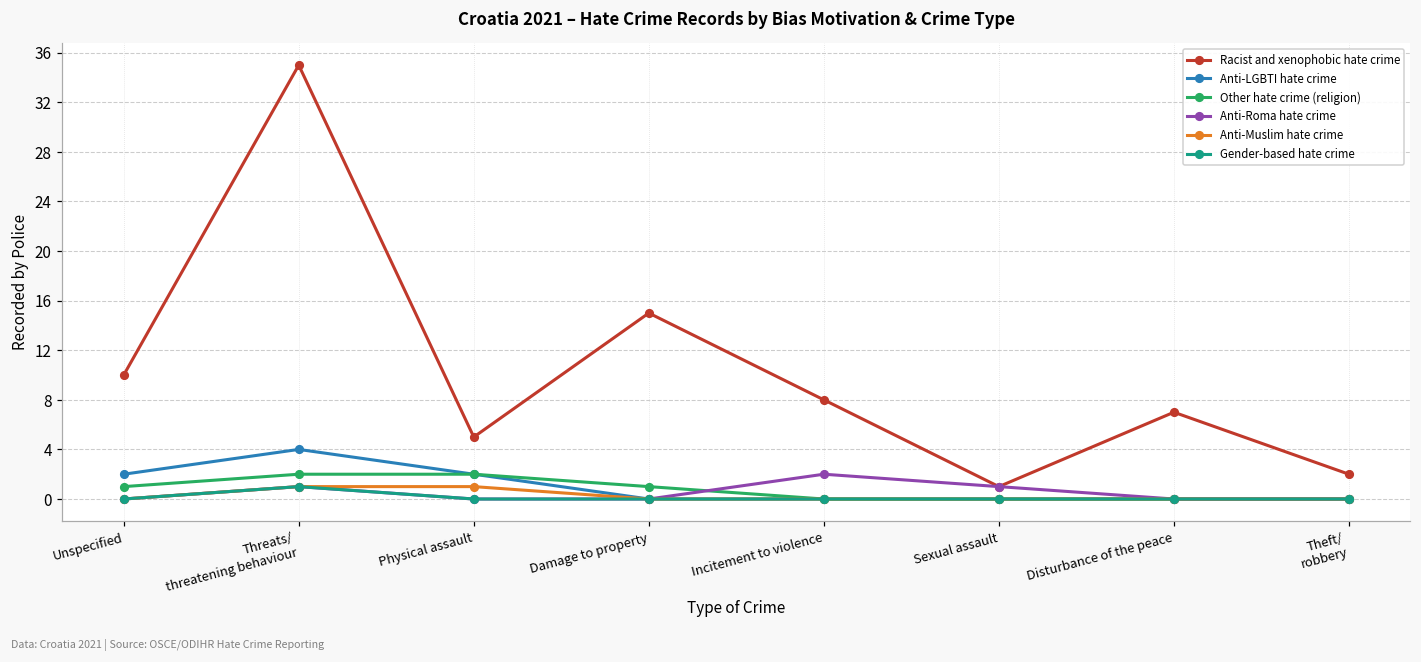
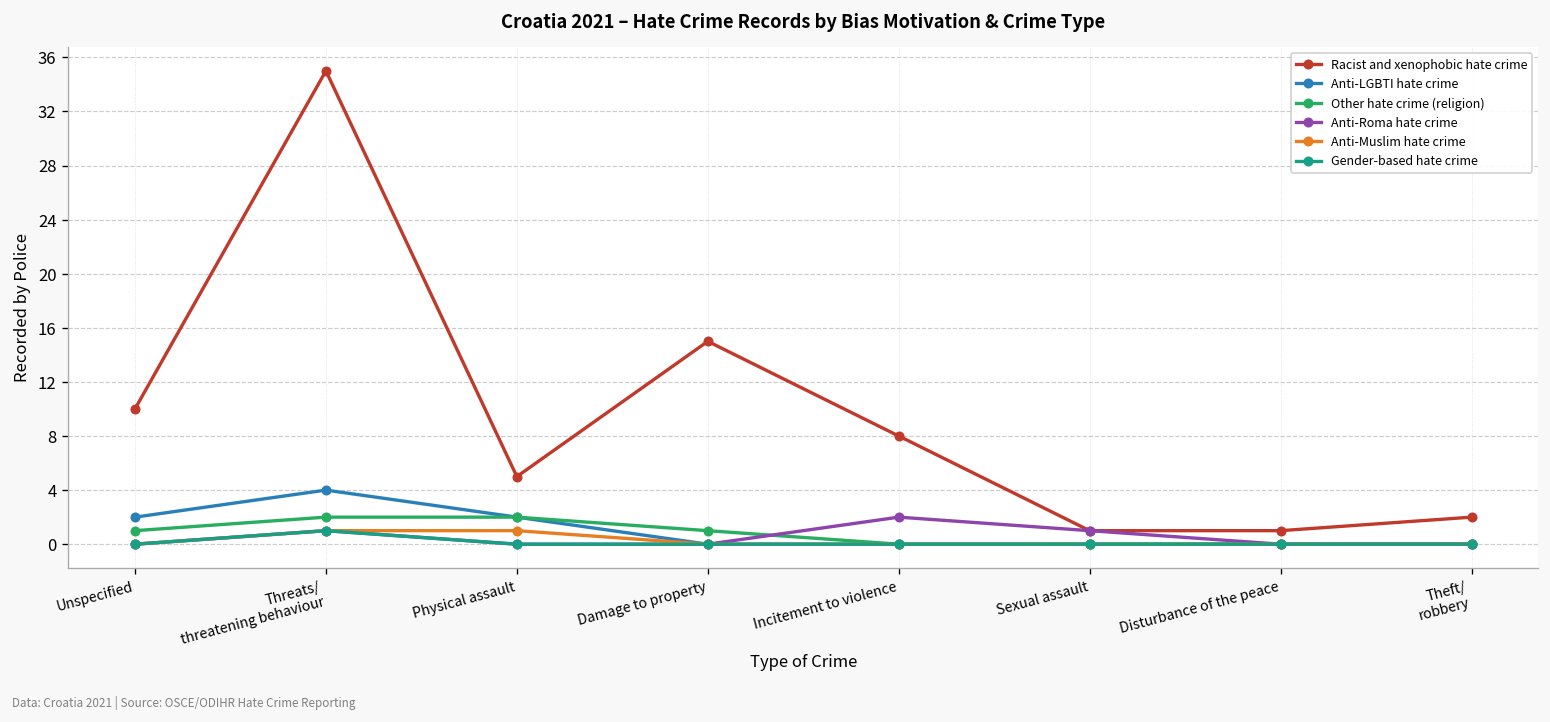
Racist and xenophobic hate crime, Disturbance of the peace: 7 -> 1
